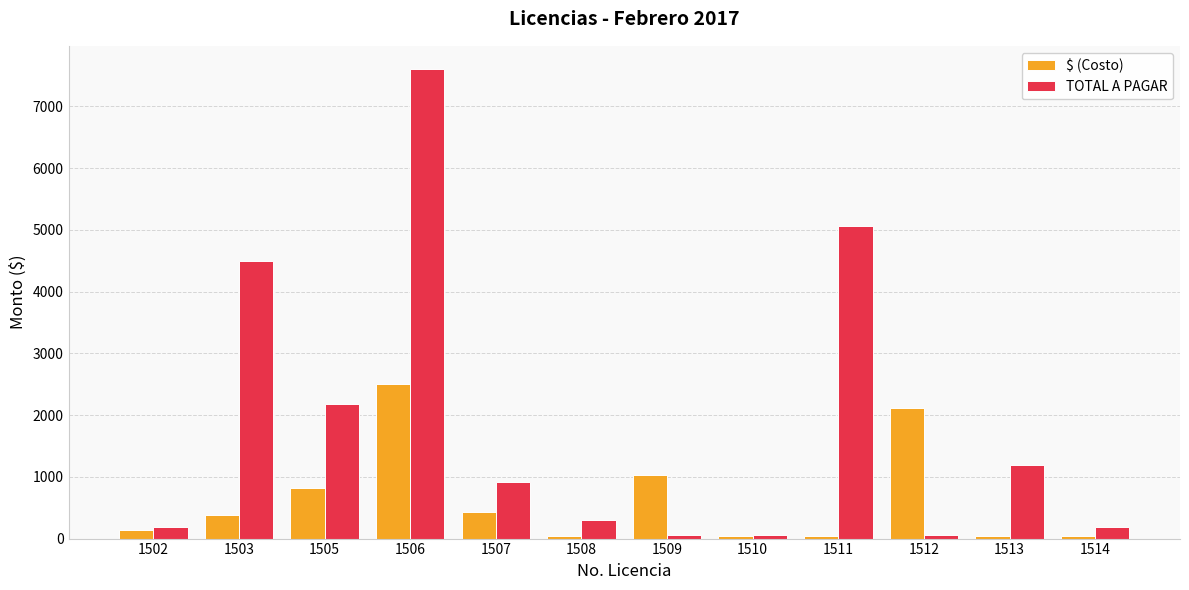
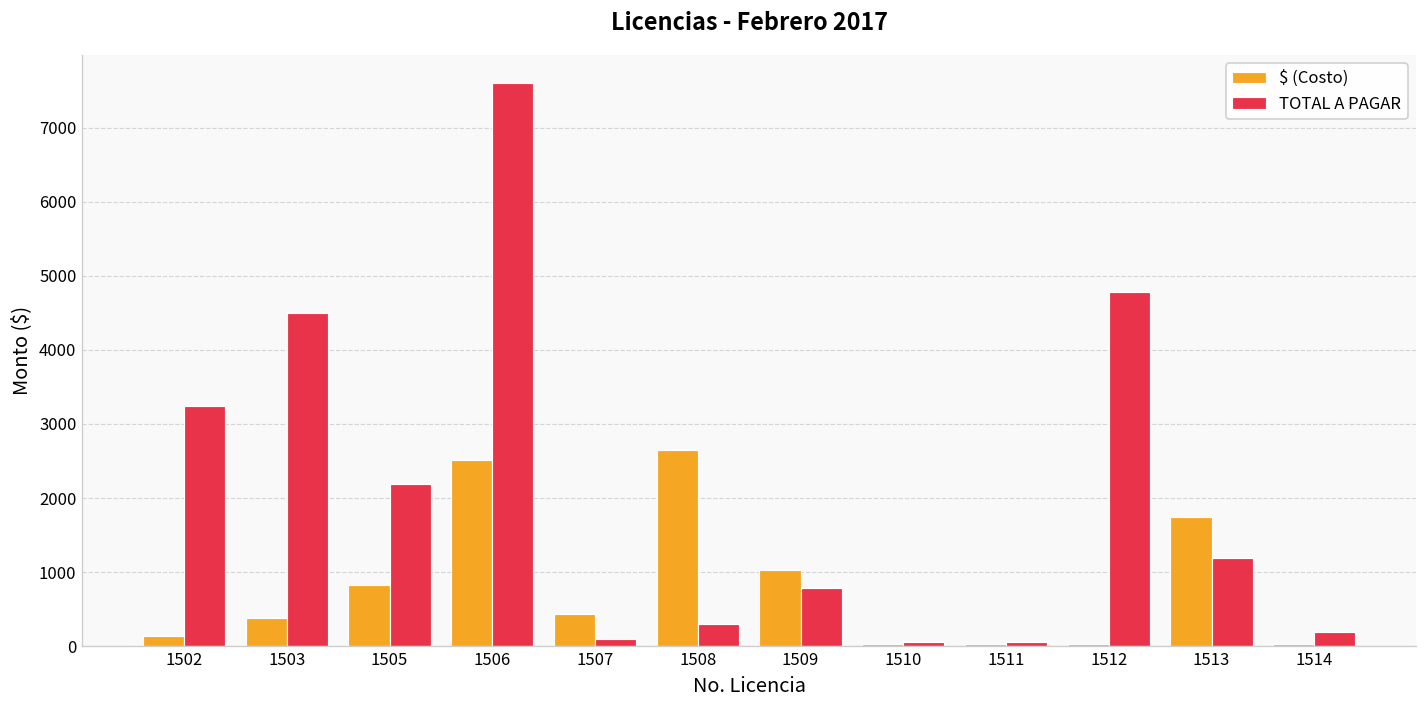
TOTAL A PAGAR, 1502: 200 -> 3200
TOTAL A PAGAR, 1507: 900 -> 100
$ (Costo), 1508: 0 -> 2600
TOTAL A PAGAR, 1509: 100 -> 800
TOTAL A PAGAR, 1511: 5100 -> 100
$ (Costo), 1512: 2100 -> 0
TOTAL A PAGAR, 1512: 100 -> 4800
$ (Costo), 1513: 0 -> 1800
